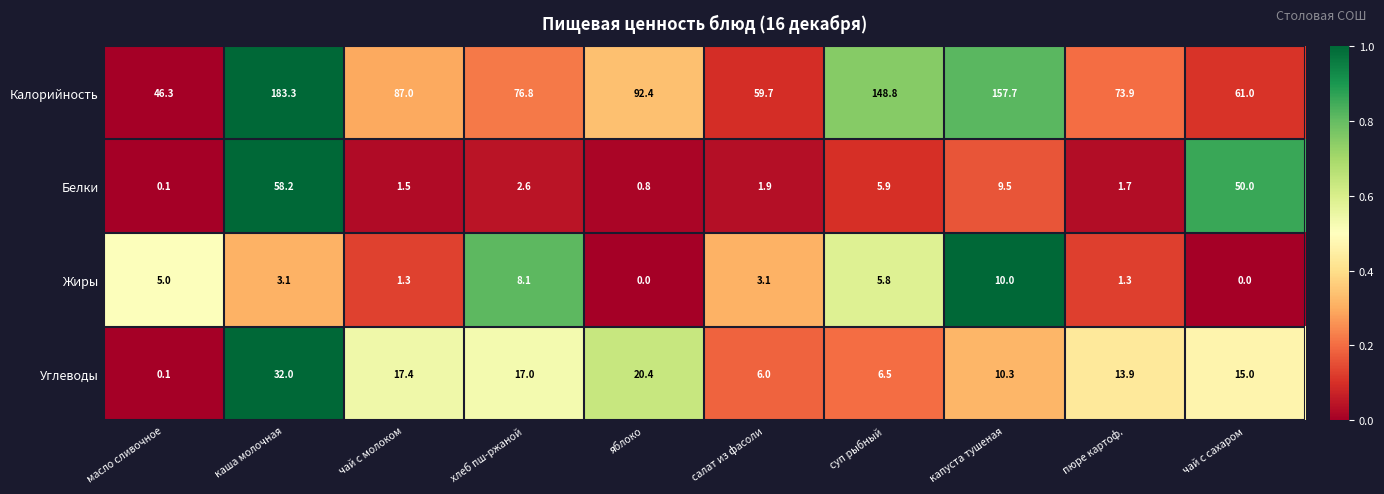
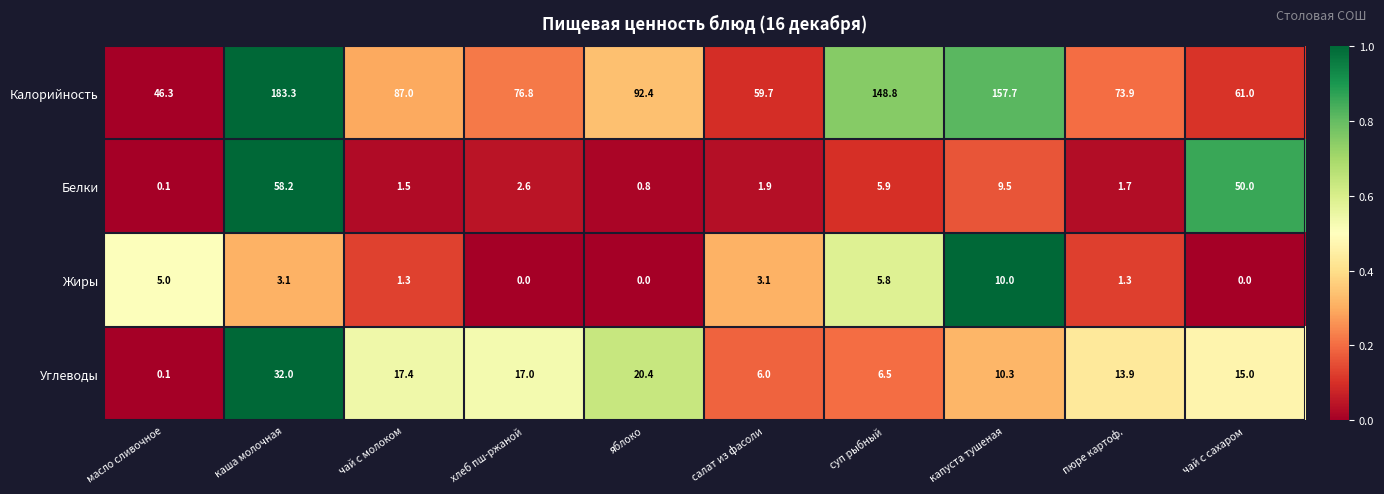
Жиры, хлеб пш-ржаной: 8.1 -> 0.0
